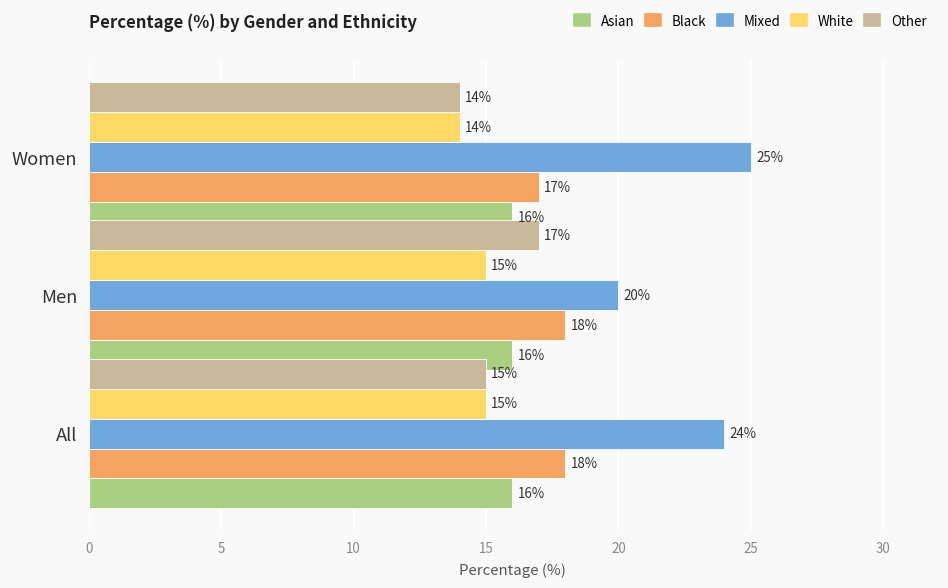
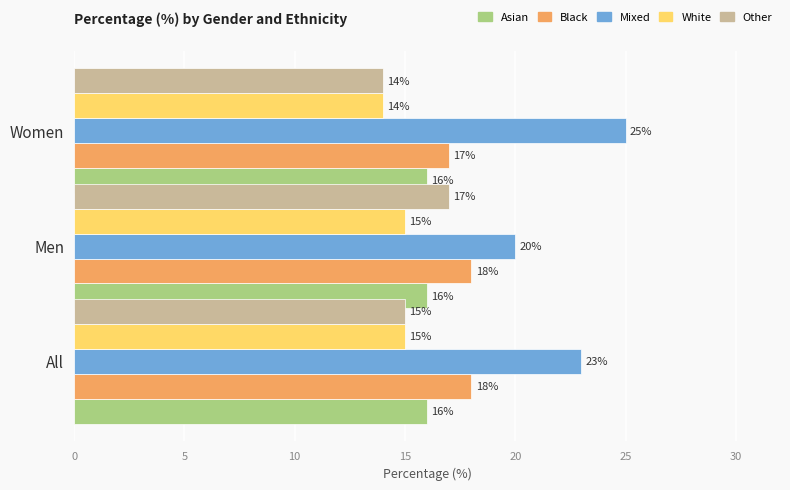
Mixed, All: 24% -> 23%
